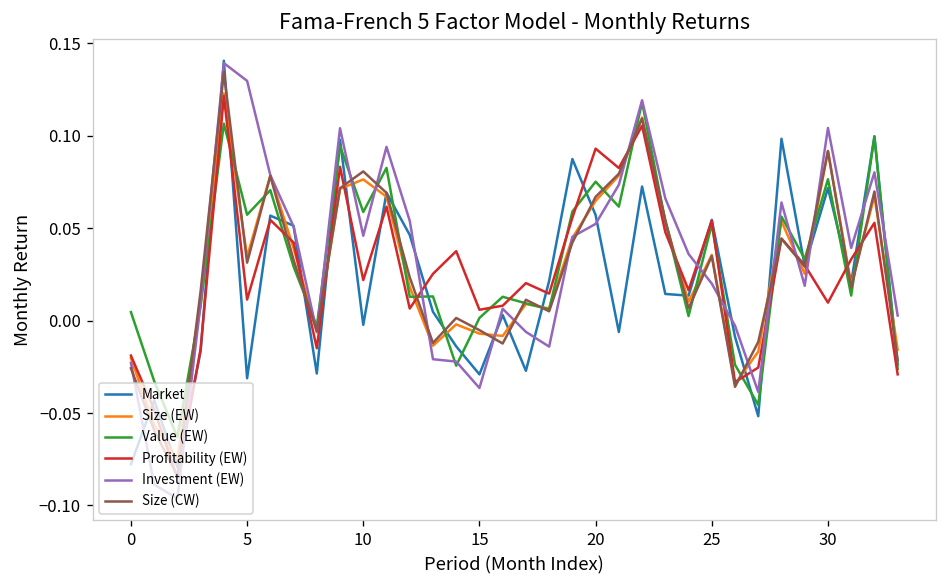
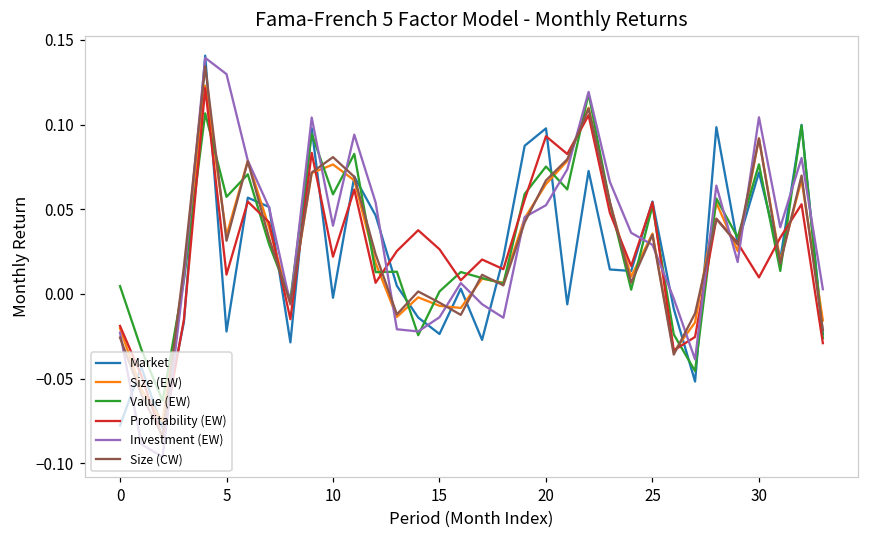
Market, 5: -0.031 -> -0.022
Investment (EW), 10: 0.046 -> 0.040
Market, 15: -0.029 -> -0.024
Profitability (EW), 15: 0.006 -> 0.026
Investment (EW), 15: -0.036 -> -0.014
Market, 20: 0.057 -> 0.098
Investment (EW), 25: 0.020 -> 0.029
